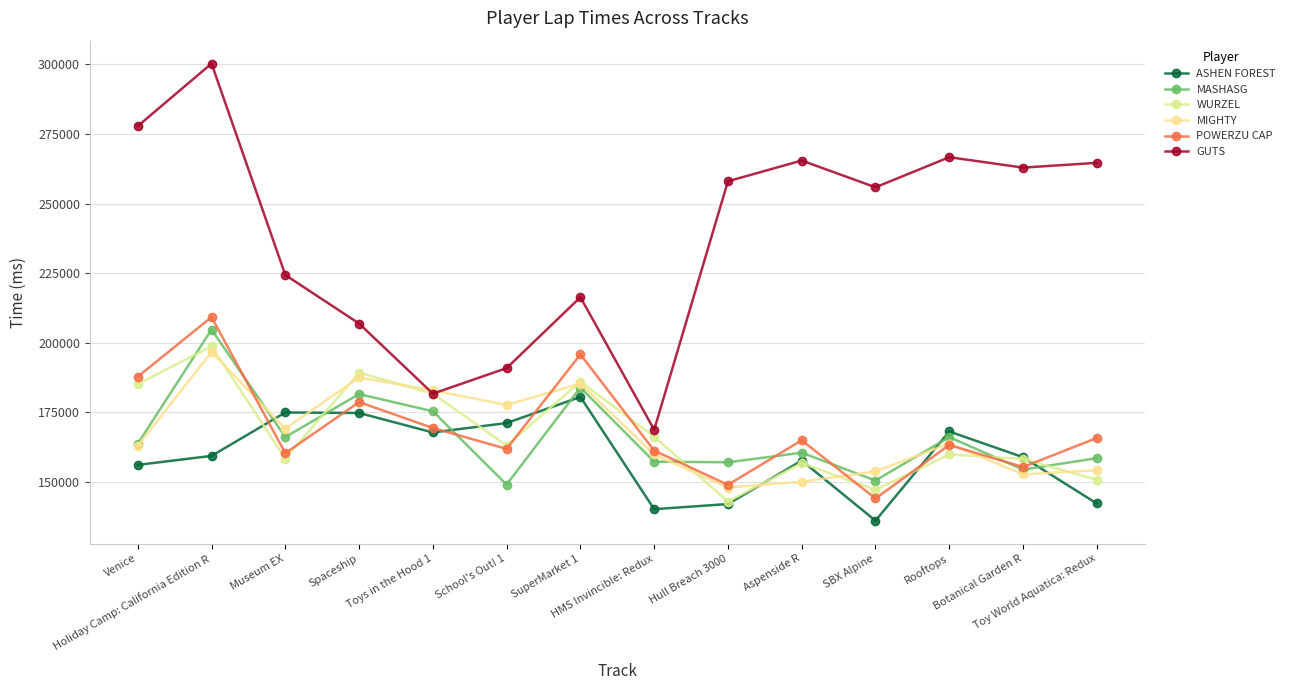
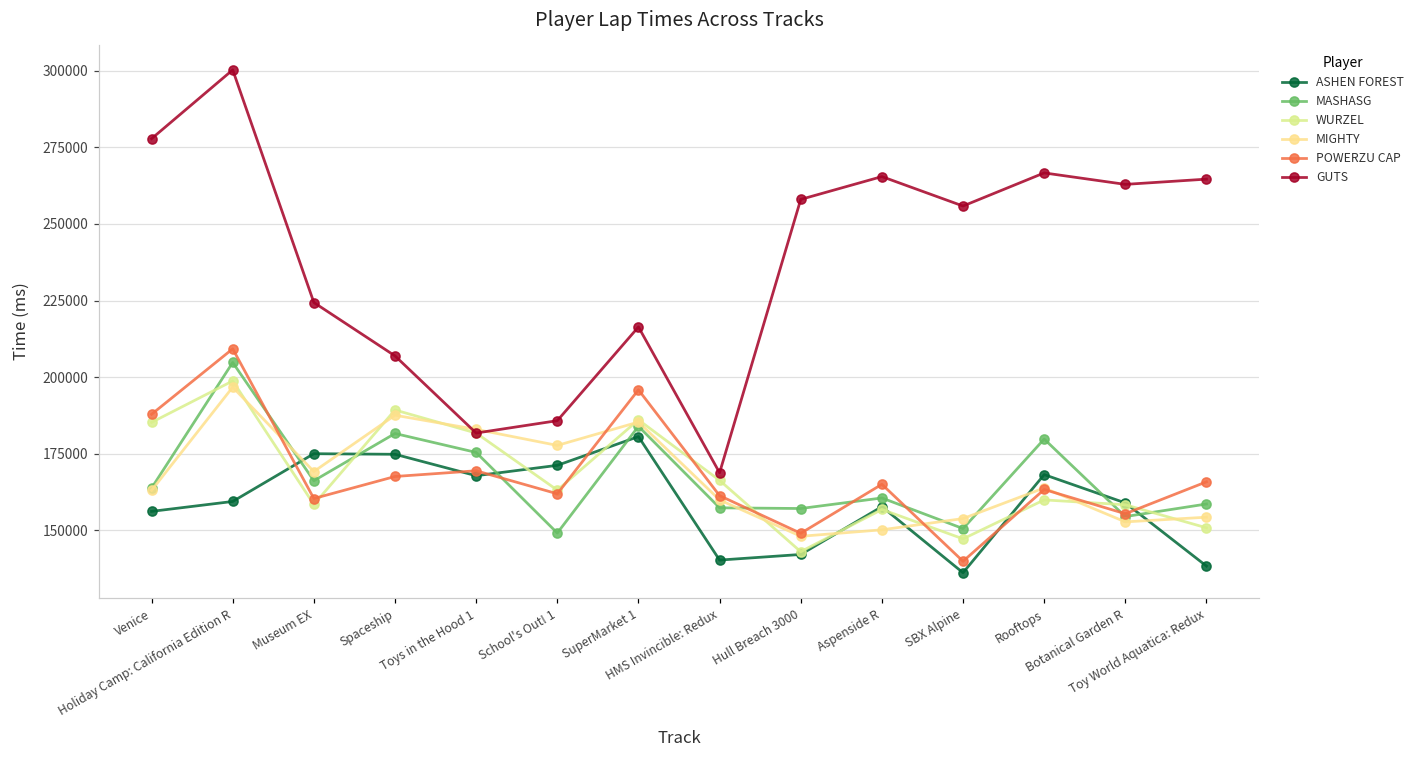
POWERZU CAP, Spaceship: 179000 -> 168000
GUTS, School's Out! 1: 191000 -> 186000
POWERZU CAP, SBX Alpine: 144000 -> 140000
MASHASG, Rooftops: 166000 -> 180000
ASHEN FOREST, Toy World Aquatica: Redux: 142000 -> 138000
